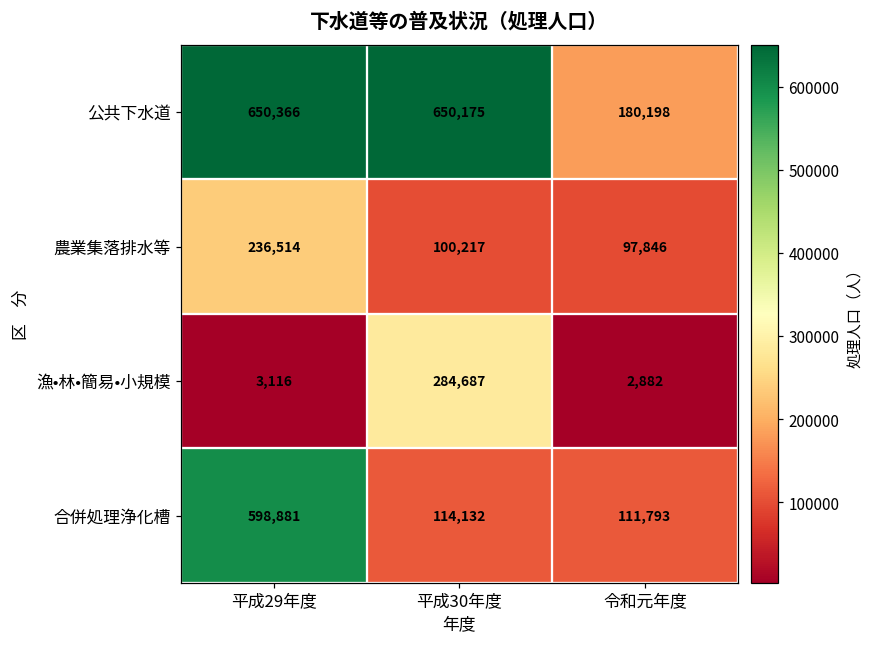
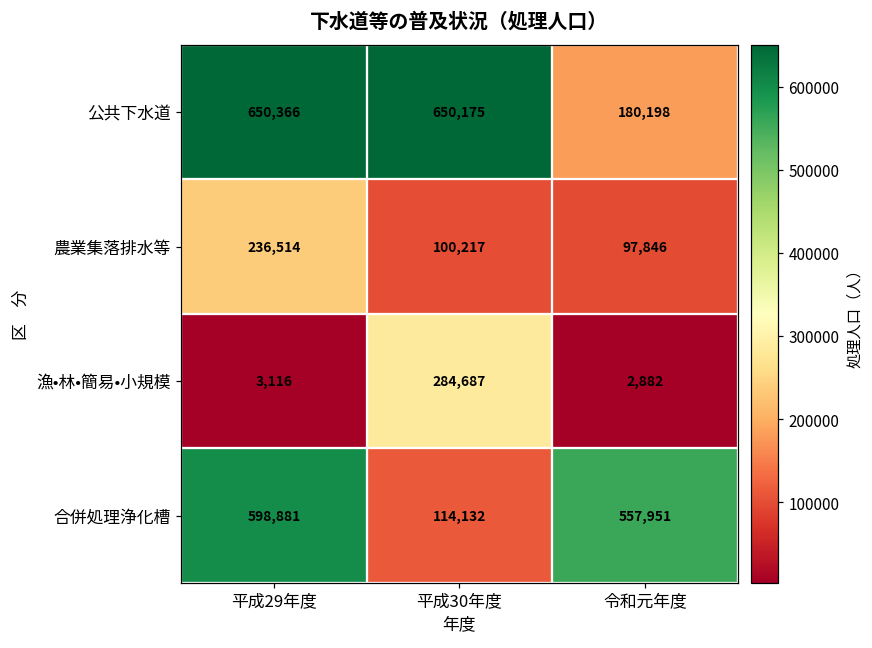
合併処理浄化槽, 令和元年度: 111,793 -> 557,951
